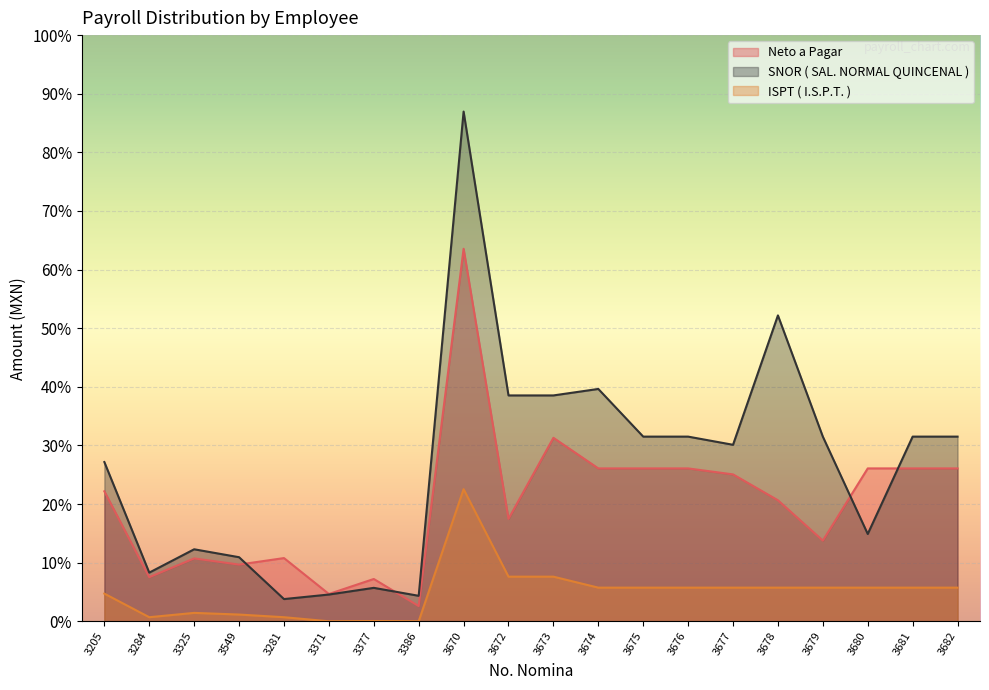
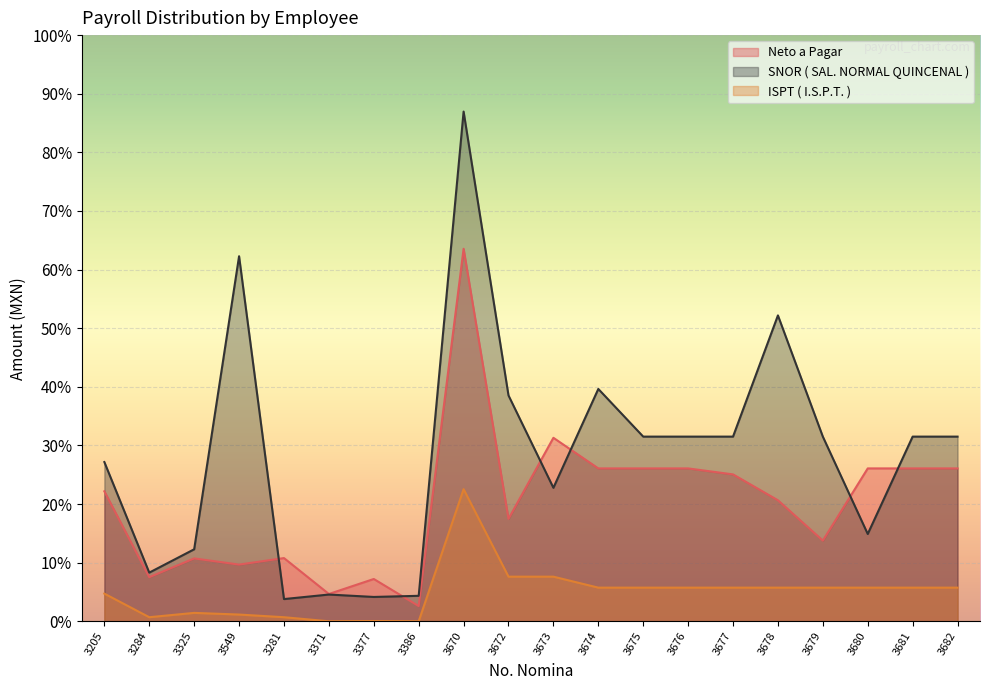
SNOR ( SAL. NORMAL QUINCENAL ), 3549: 11% -> 62%
SNOR ( SAL. NORMAL QUINCENAL ), 3377: 6% -> 4%
SNOR ( SAL. NORMAL QUINCENAL ), 3673: 39% -> 23%
SNOR ( SAL. NORMAL QUINCENAL ), 3677: 30% -> 32%
